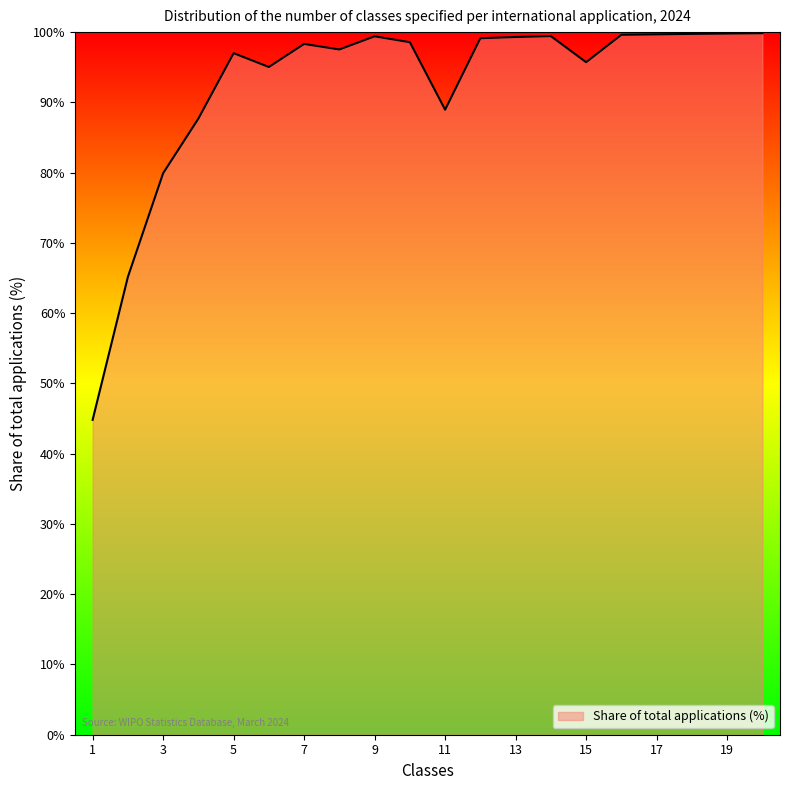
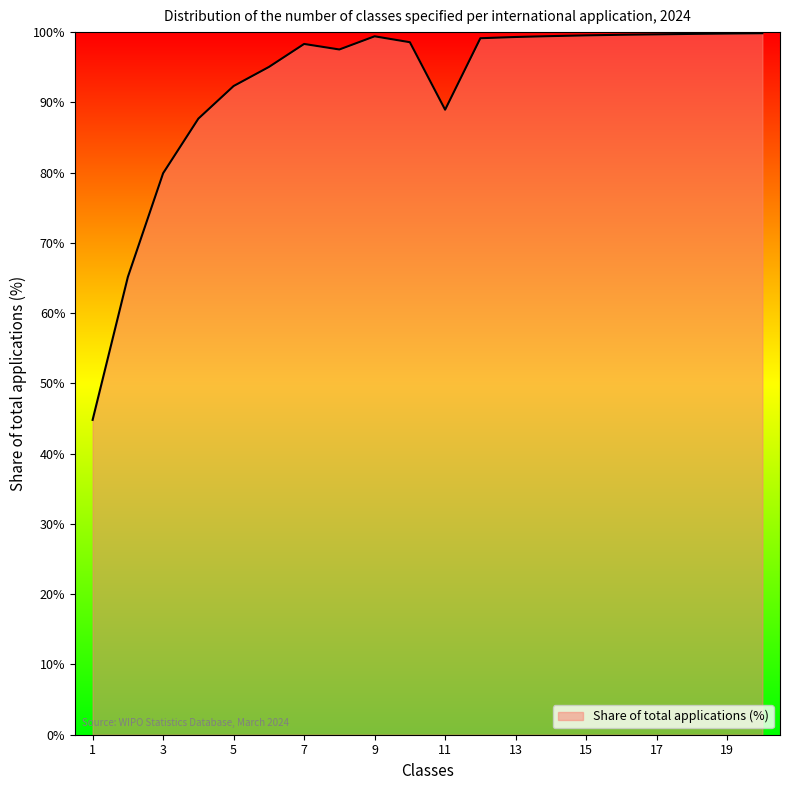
5: 97% -> 92%
15: 96% -> 100%
